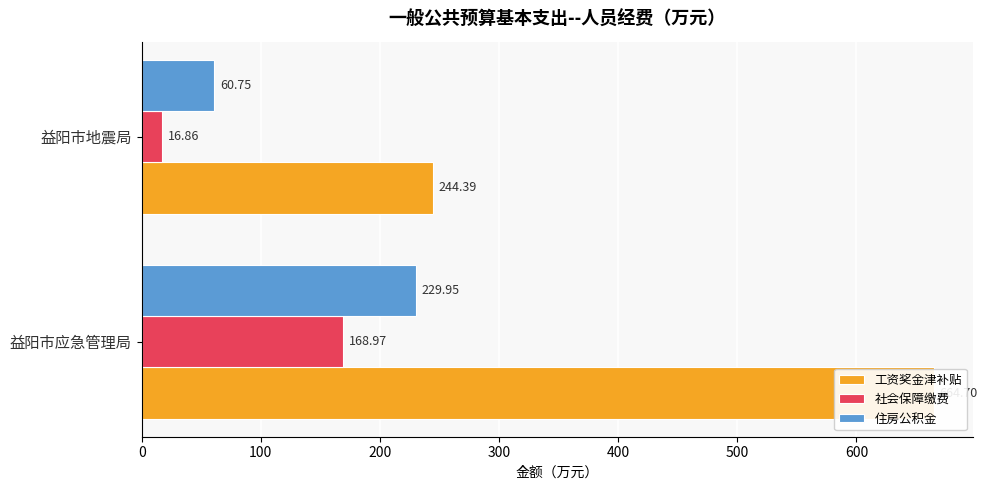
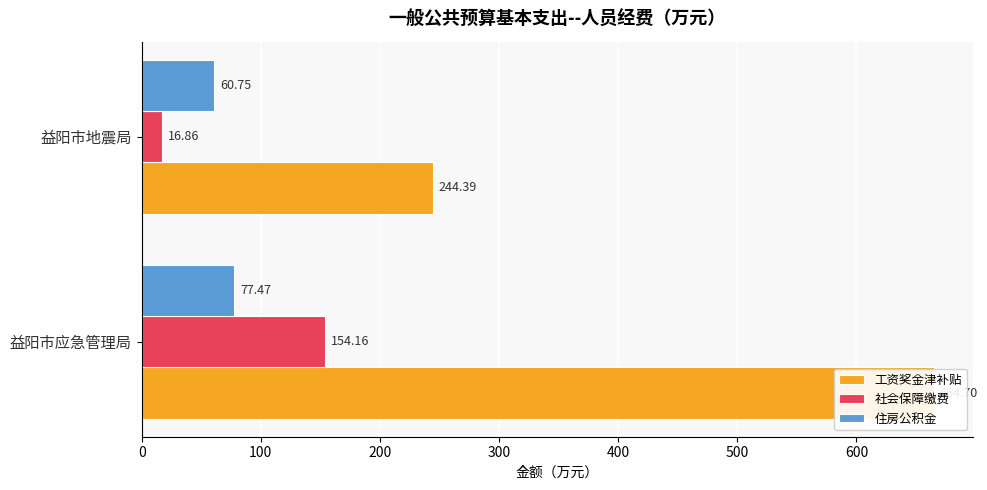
住房公积金, 益阳市应急管理局: 229.95 -> 77.47
社会保障缴费, 益阳市应急管理局: 168.97 -> 154.16
